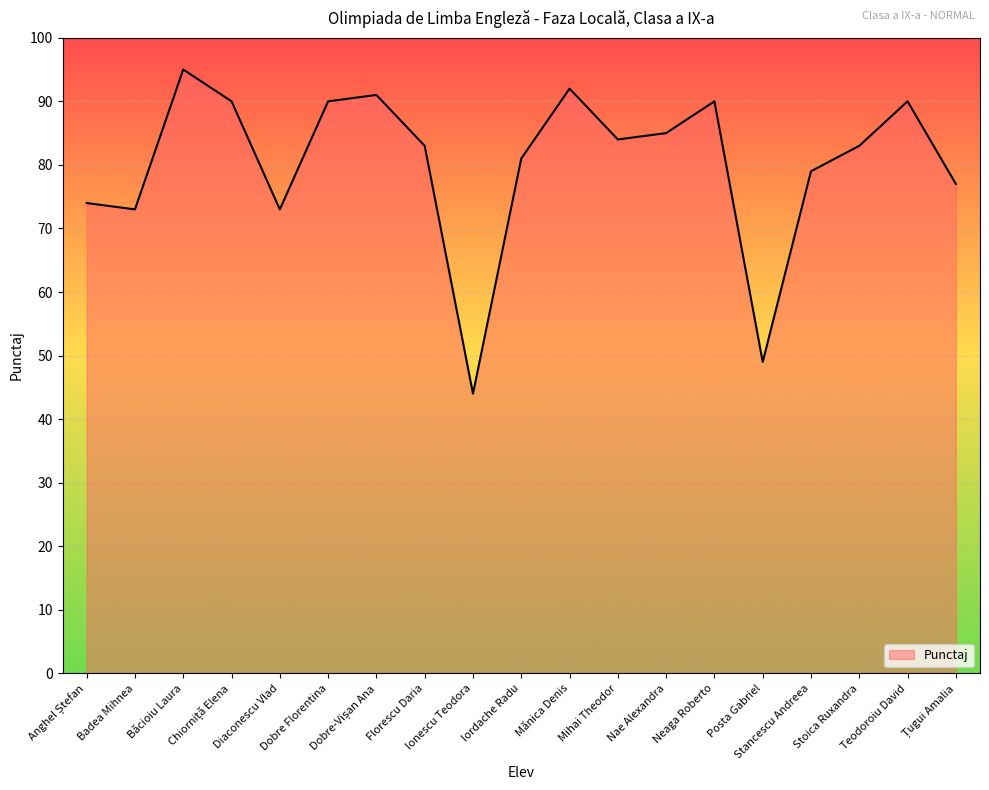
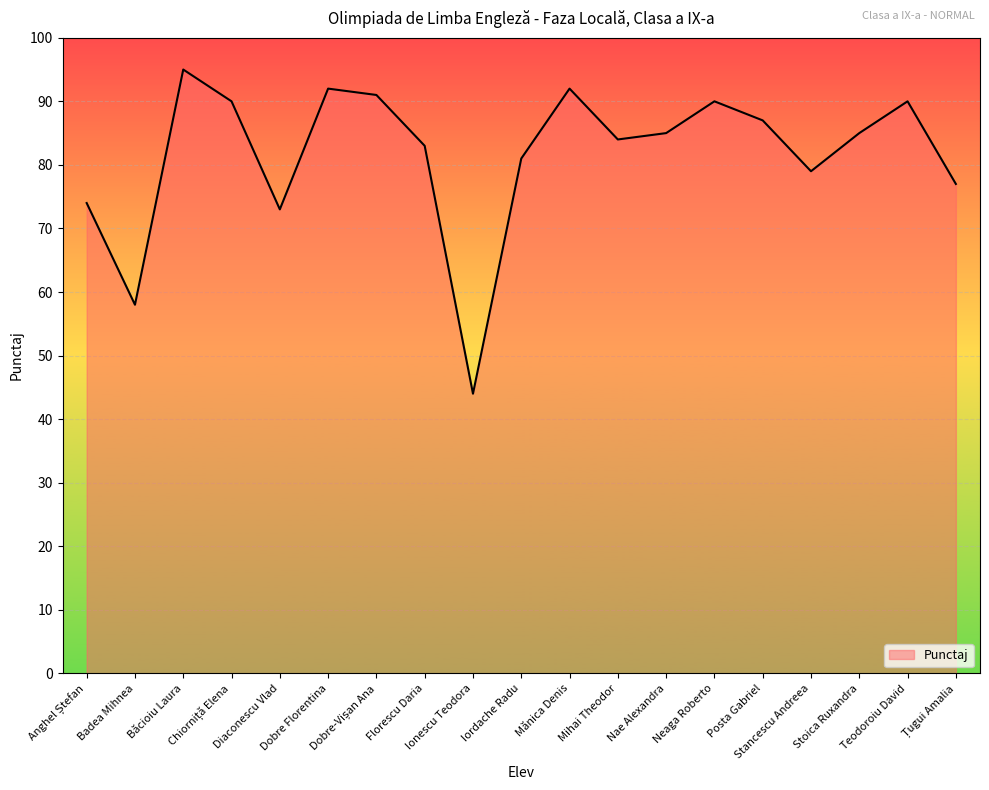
Badea Mihnea: 73 -> 58
Dobre Florentina: 90 -> 92
Posta Gabriel: 49 -> 87
Stoica Ruxandra: 83 -> 85
